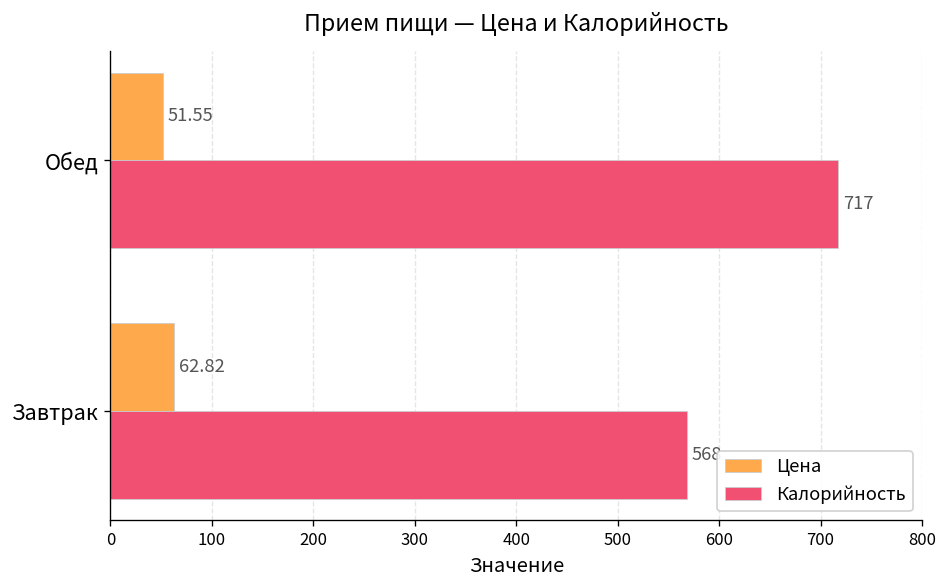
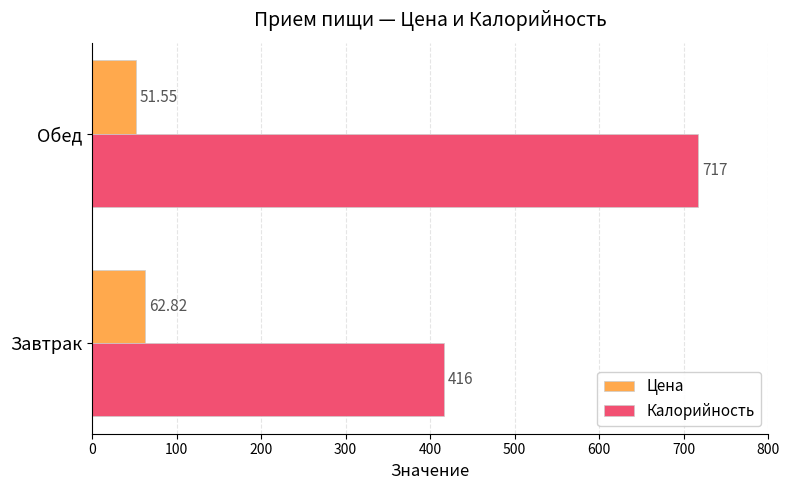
Калорийность, Завтрак: 570 -> 420
